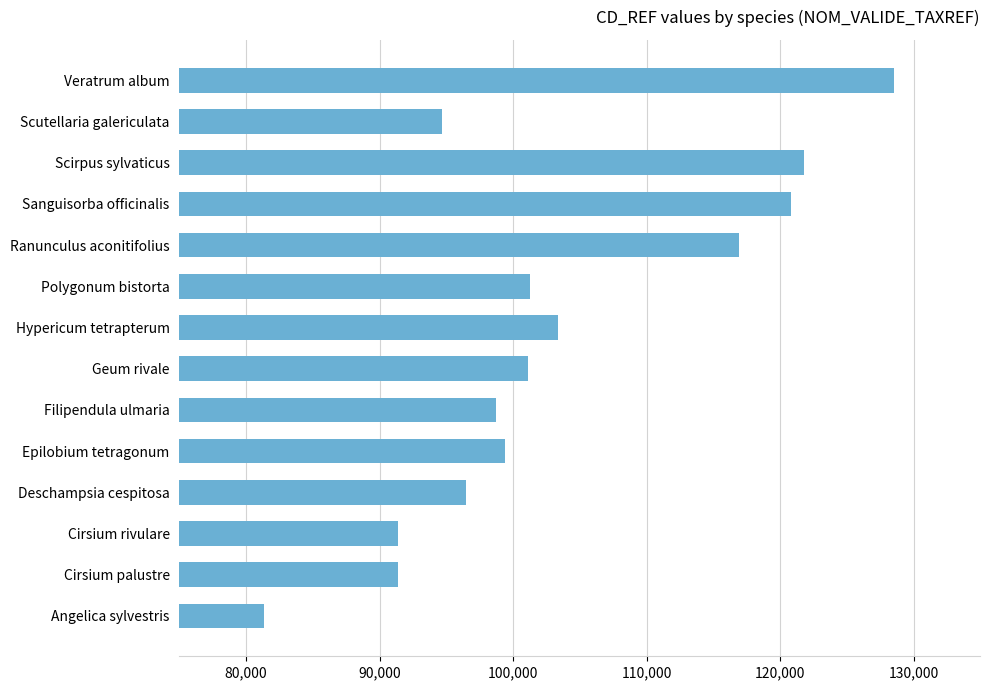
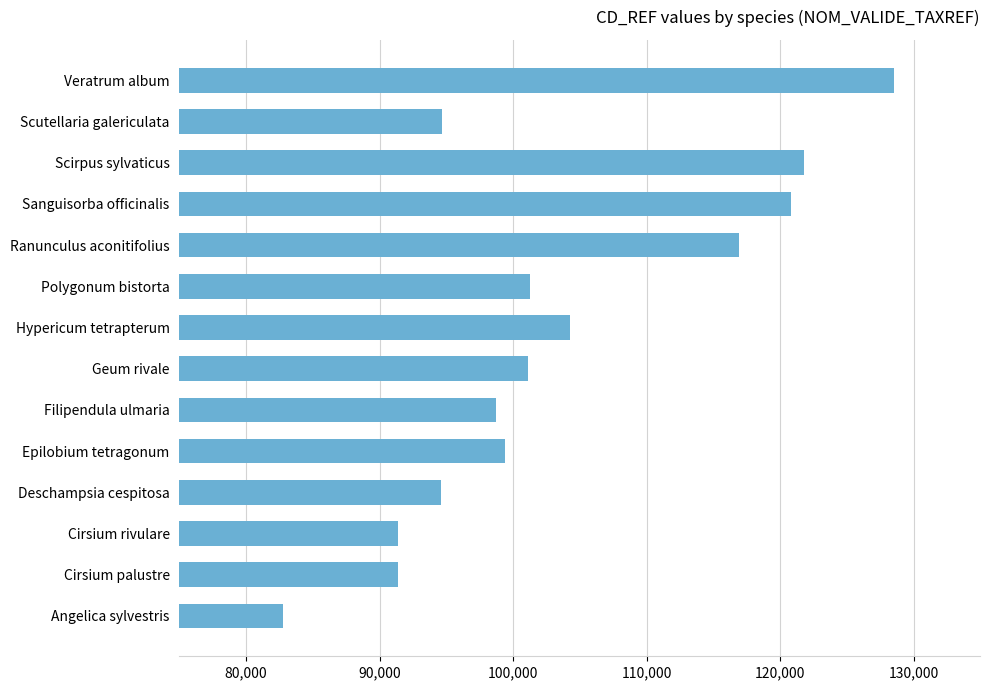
Hypericum tetrapterum: 103,300 -> 104,200
Deschampsia cespitosa: 96,400 -> 94,600
Angelica sylvestris: 81,400 -> 82,700
